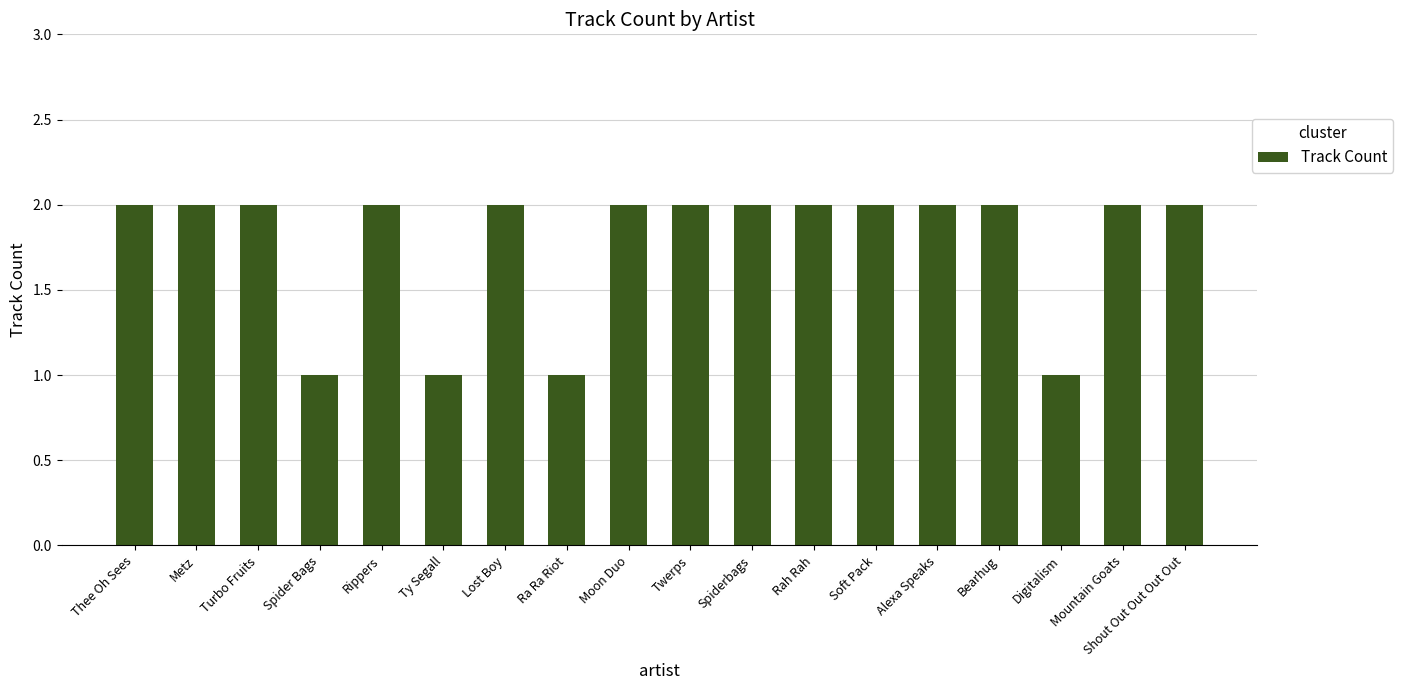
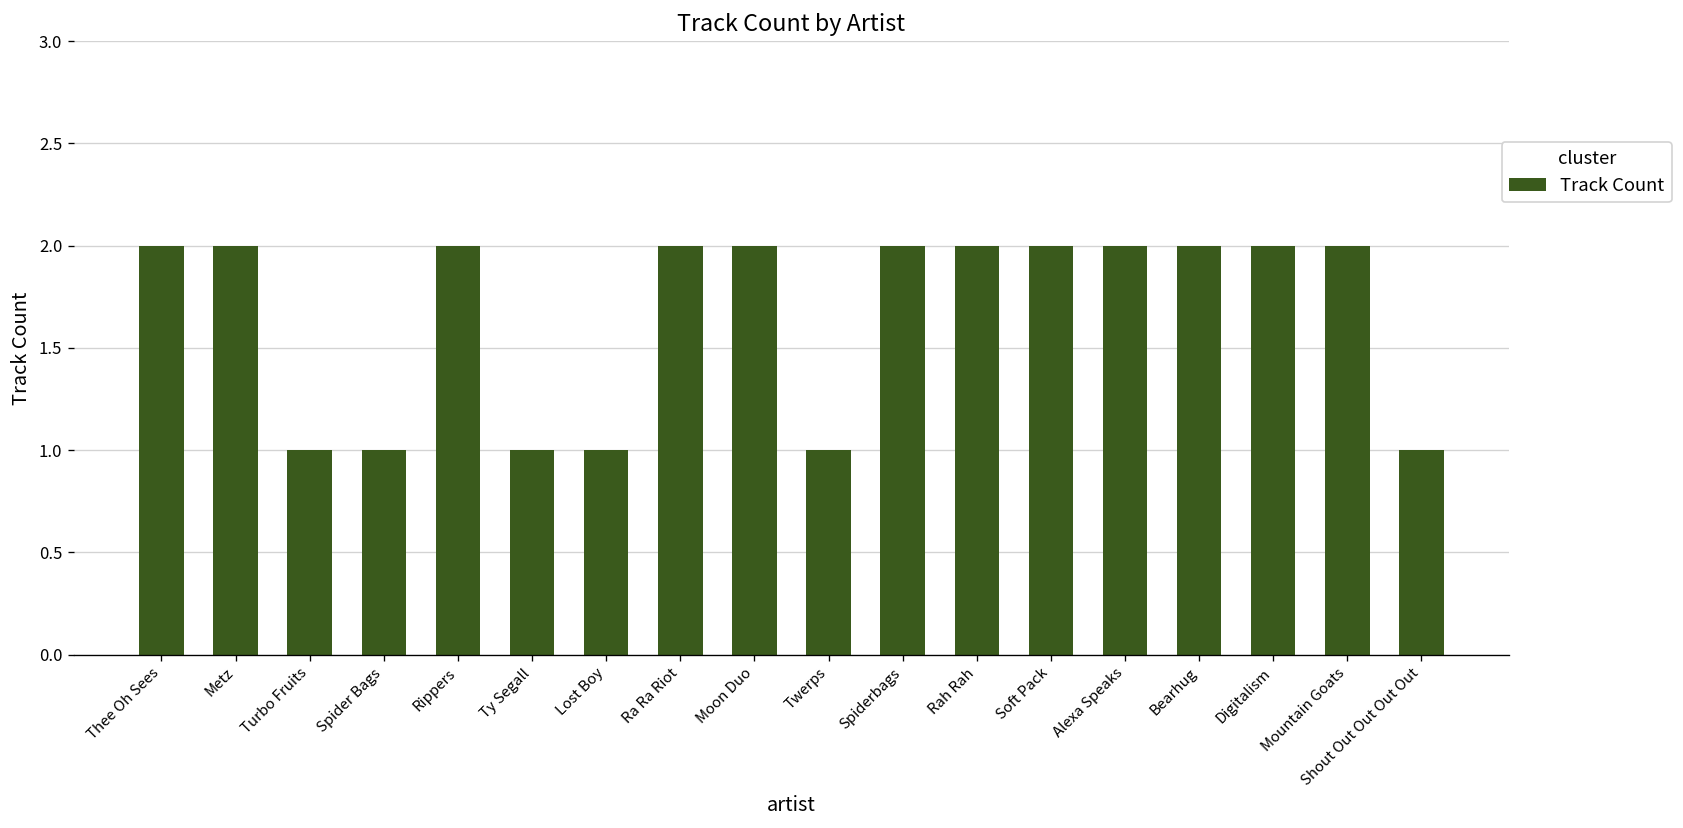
Turbo Fruits: 2 -> 1
Lost Boy: 2 -> 1
Ra Ra Riot: 1 -> 2
Twerps: 2 -> 1
Digitalism: 1 -> 2
Shout Out Out Out Out: 2 -> 1
